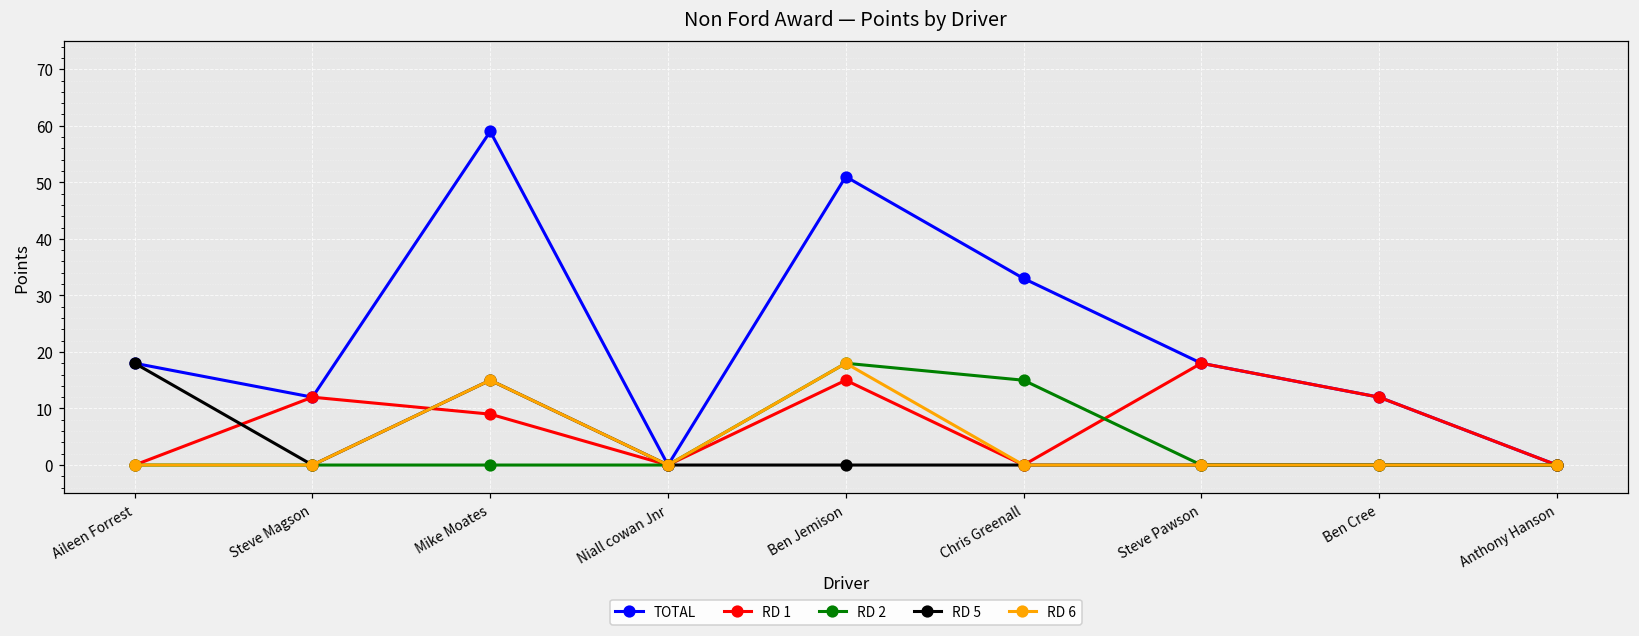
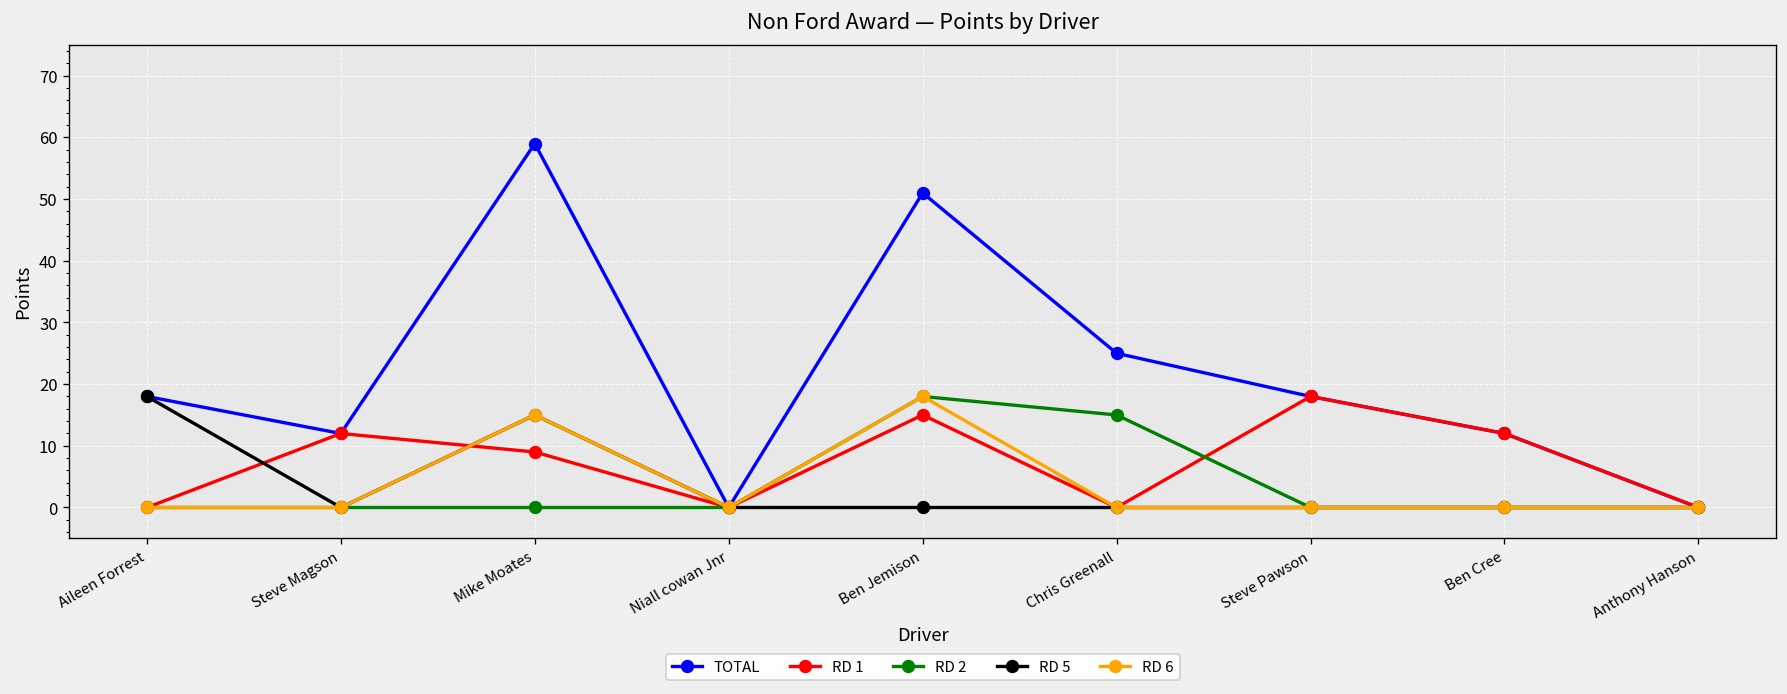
TOTAL, Chris Greenall: 33 -> 25
